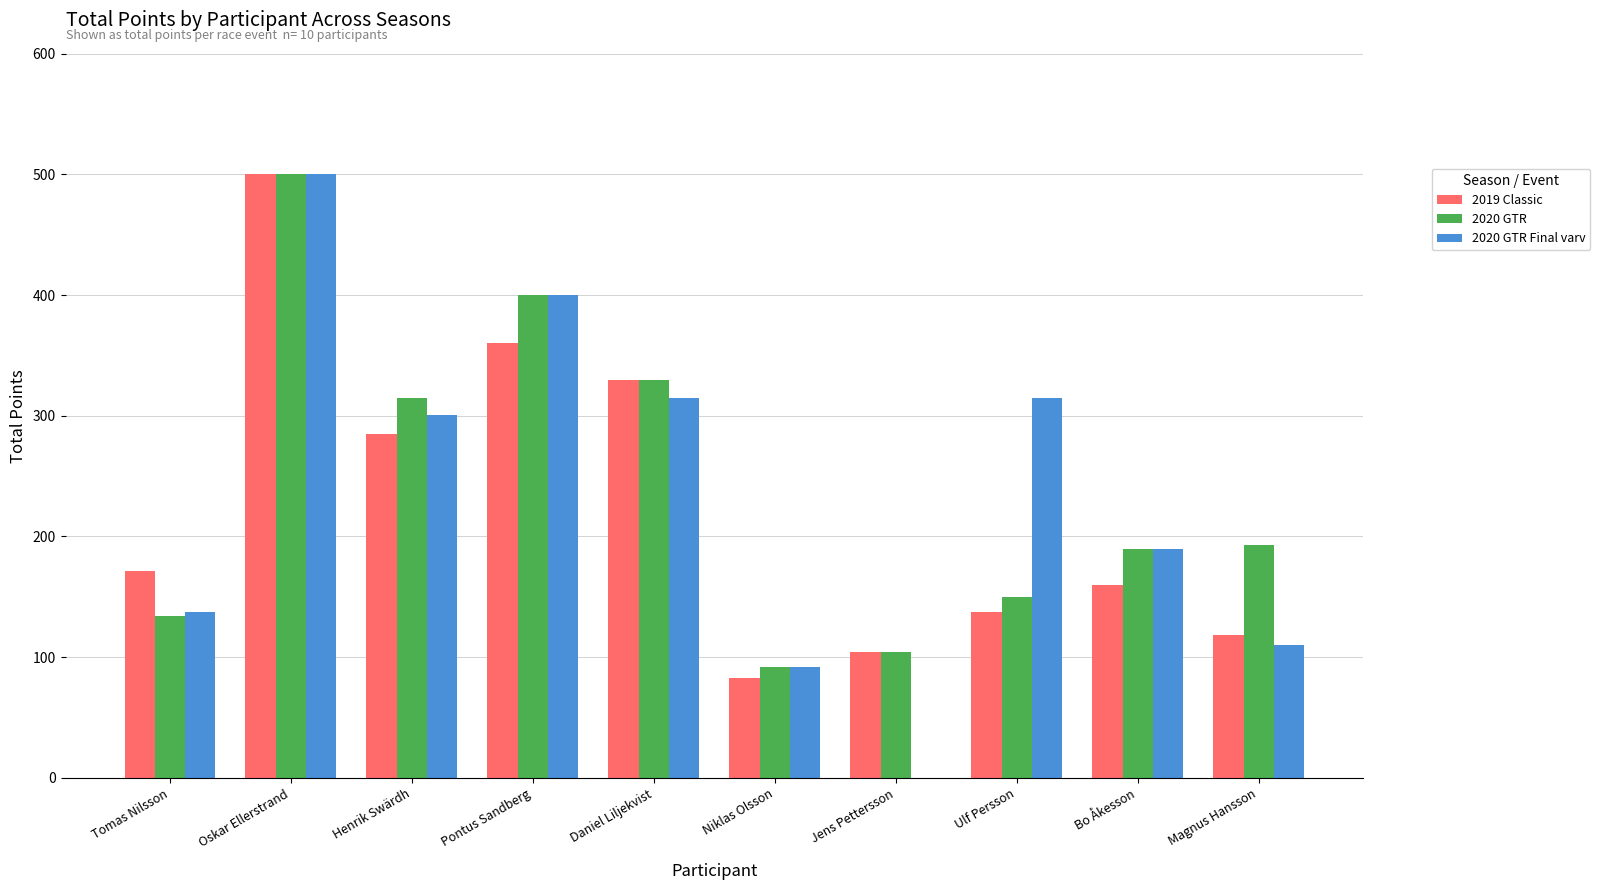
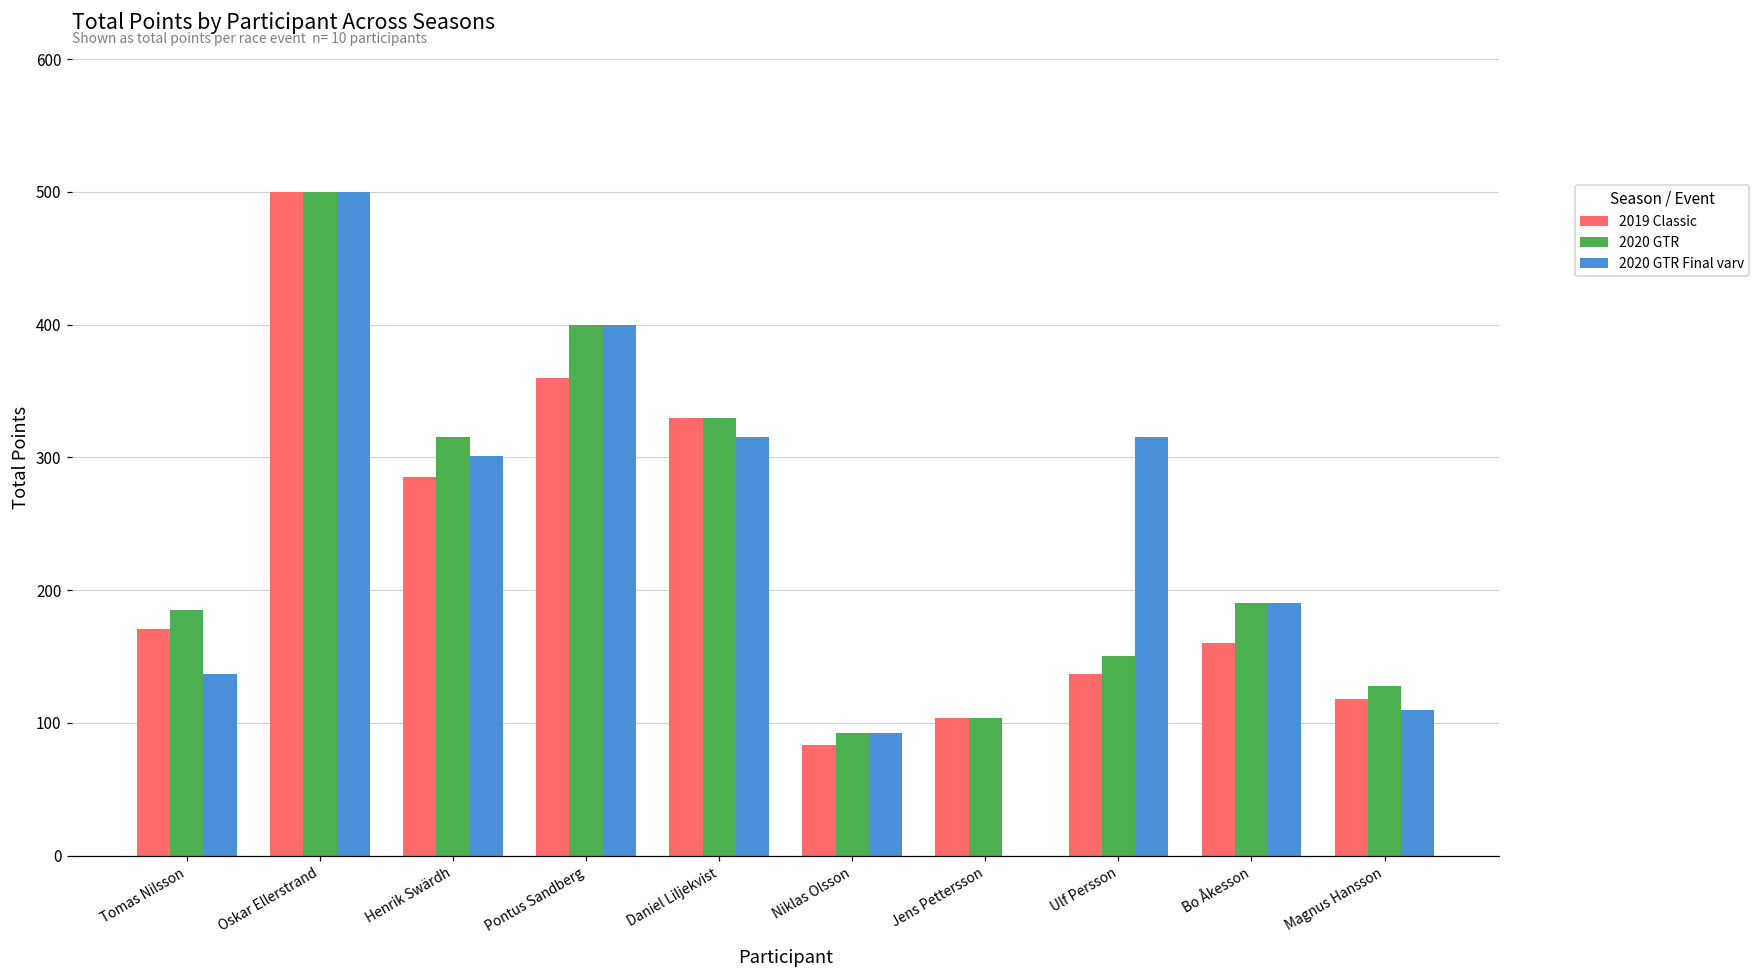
2020 GTR, Tomas Nilsson: 134 -> 185
2020 GTR, Magnus Hansson: 193 -> 128
